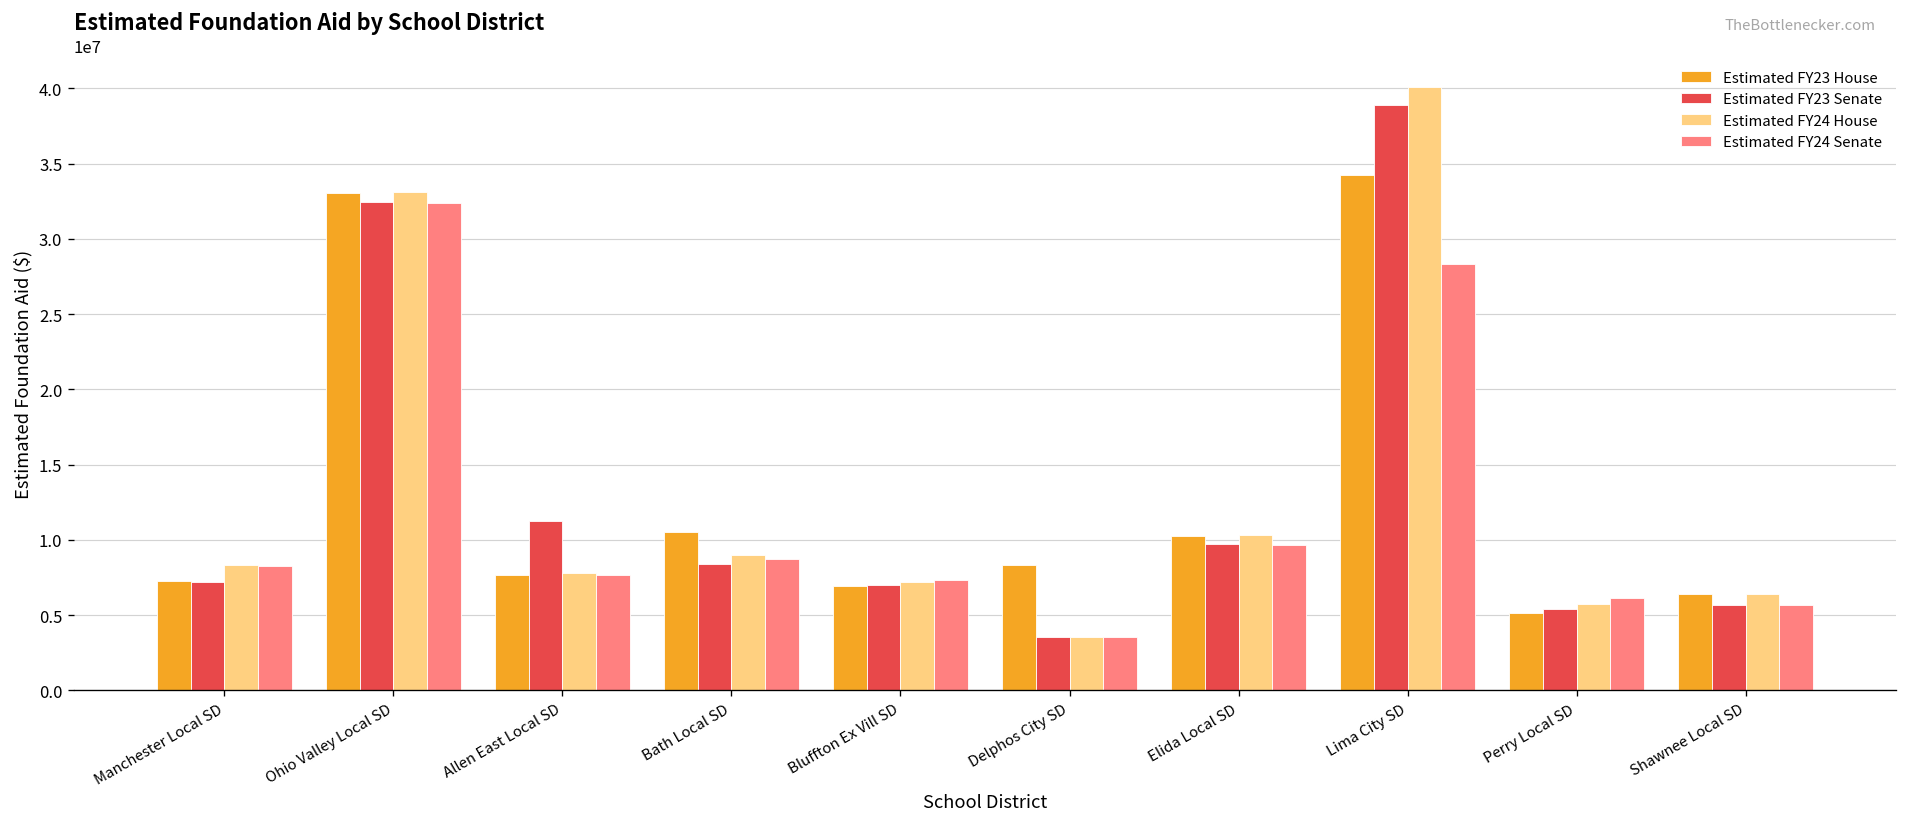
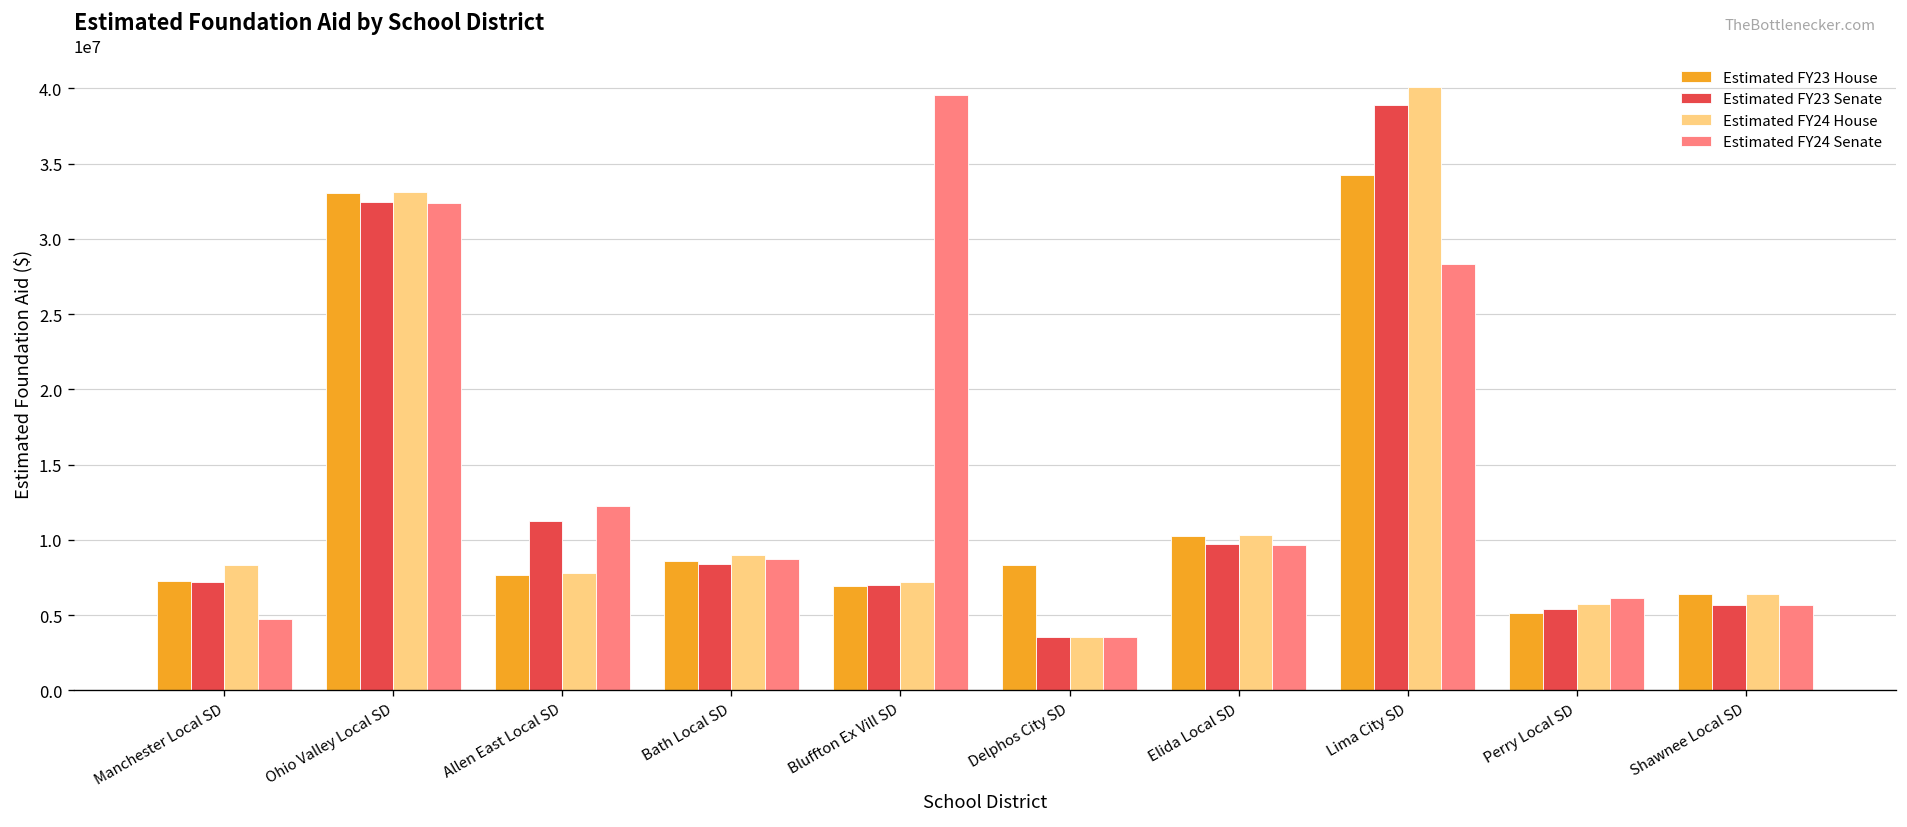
Estimated FY24 Senate, Manchester Local SD: 8300000 -> 4800000
Estimated FY24 Senate, Allen East Local SD: 7700000 -> 12300000
Estimated FY23 House, Bath Local SD: 10500000 -> 8600000
Estimated FY24 Senate, Bluffton Ex Vill SD: 7300000 -> 39500000
